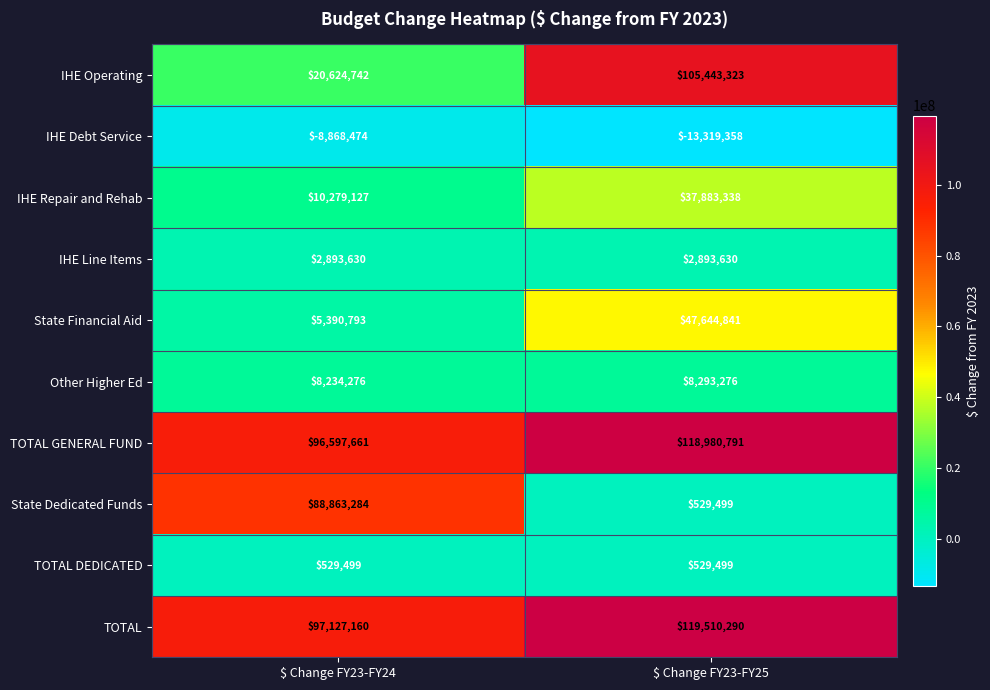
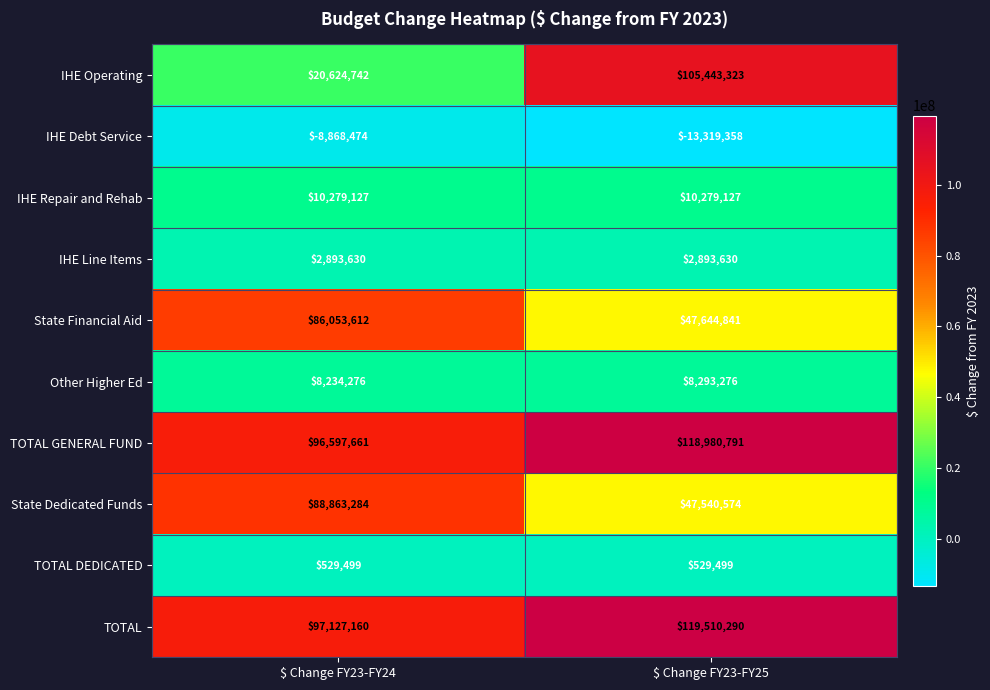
IHE Repair and Rehab, $ Change FY23-FY25: $37,883,338 -> $10,279,127
State Financial Aid, $ Change FY23-FY24: $5,390,793 -> $86,053,612
State Dedicated Funds, $ Change FY23-FY25: $529,499 -> $47,540,574
